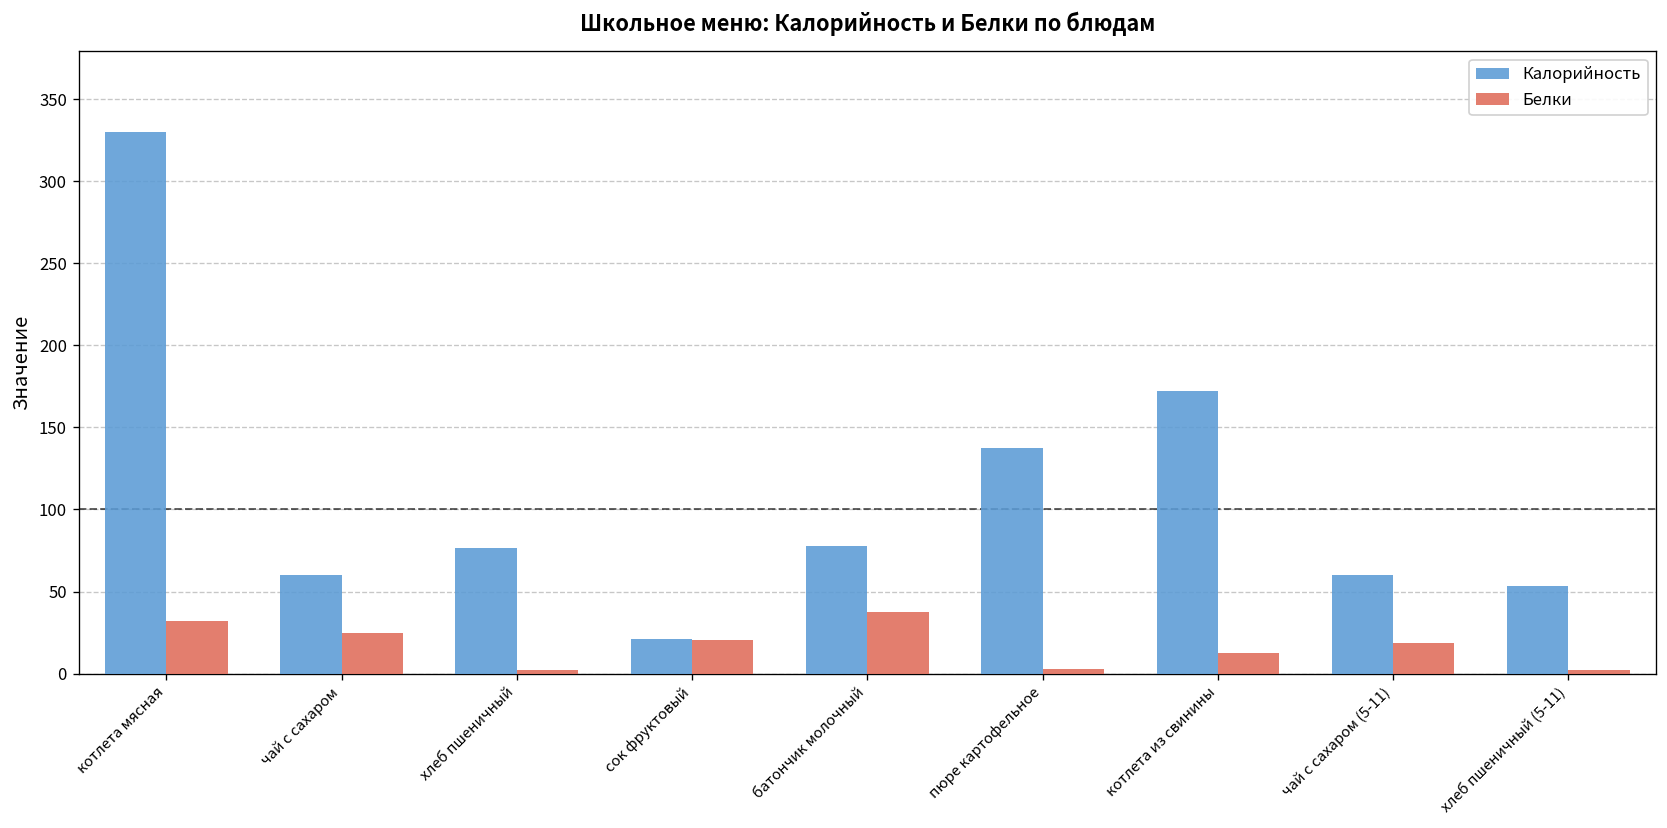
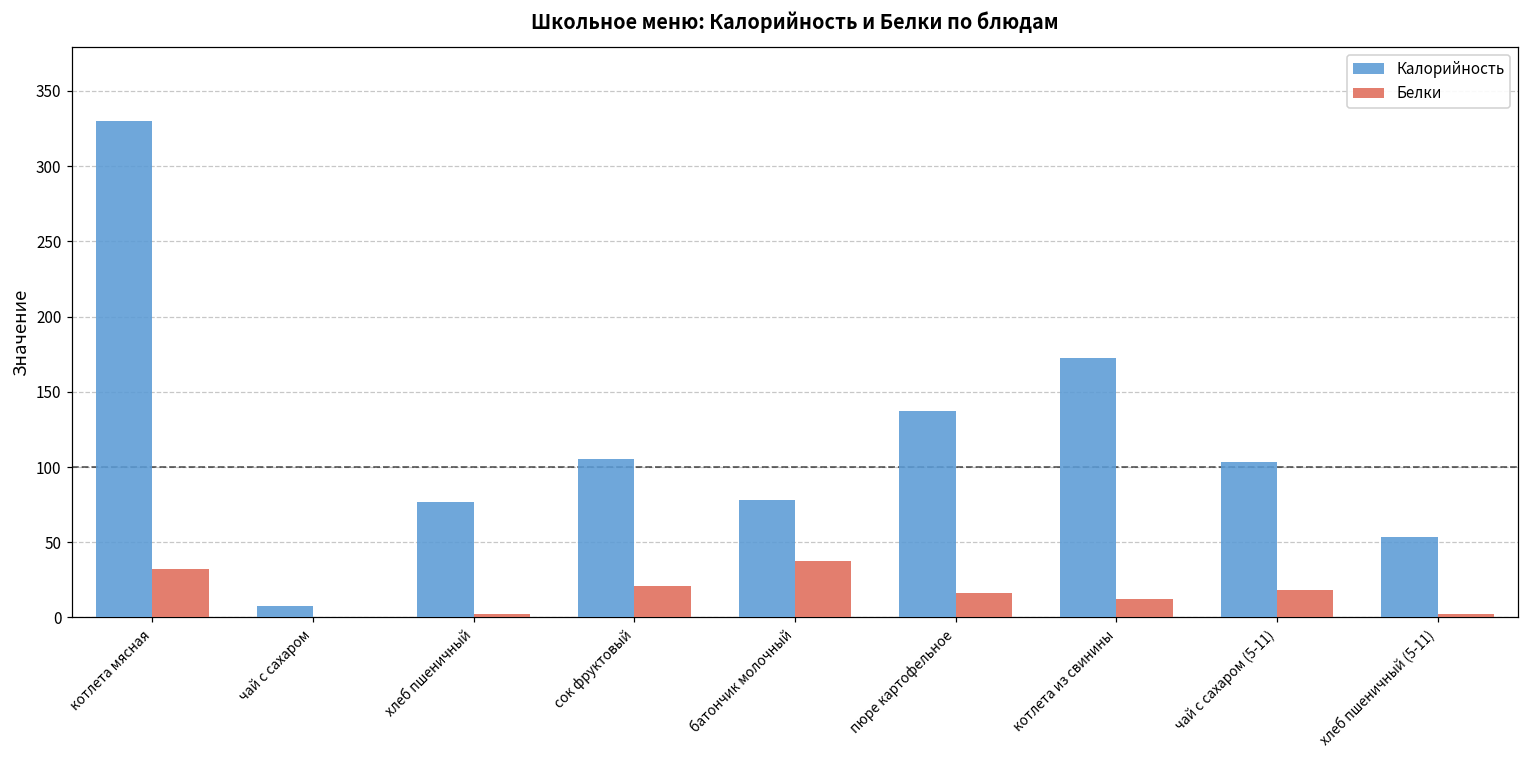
Калорийность, чай с сахаром: 60 -> 8
Белки, чай с сахаром: 25 -> 0
Калорийность, сок фруктовый: 21 -> 106
Белки, пюре картофельное: 3 -> 16
Калорийность, чай с сахаром (5-11): 60 -> 104
